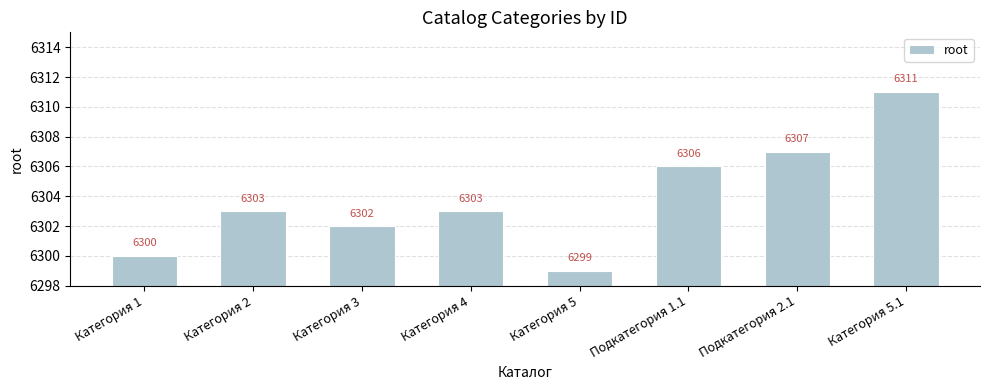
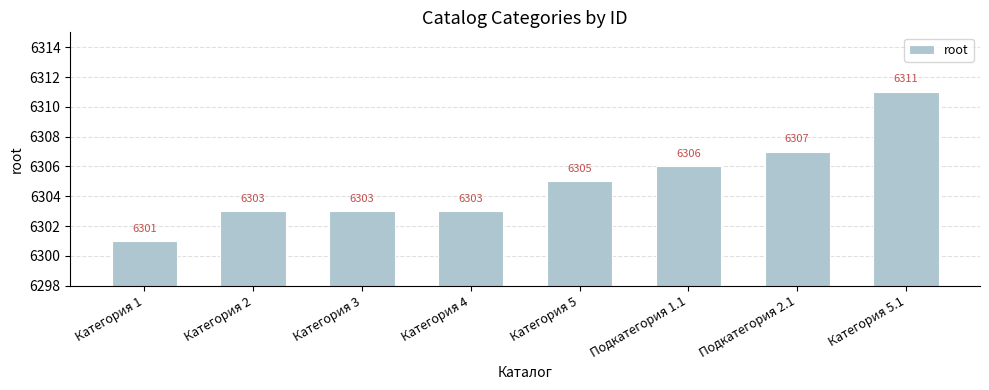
Категория 1: 6300 -> 6301
Категория 3: 6302 -> 6303
Категория 5: 6299 -> 6305
